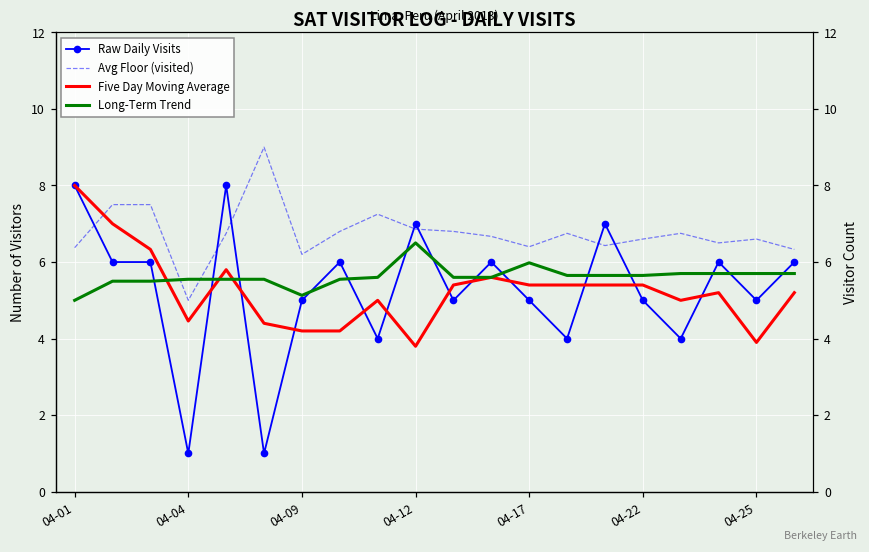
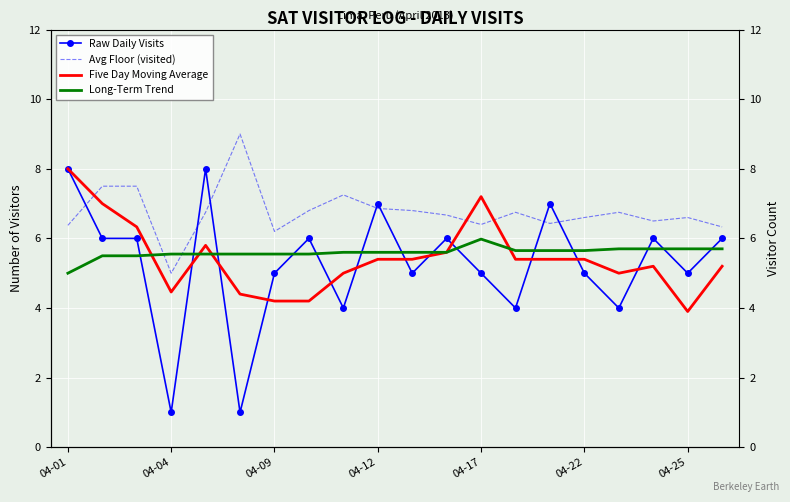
Long-Term Trend, 04-09: 5.1 -> 5.6
Five Day Moving Average, 04-12: 3.8 -> 5.4
Long-Term Trend, 04-12: 6.5 -> 5.6
Five Day Moving Average, 04-17: 5.4 -> 7.2
